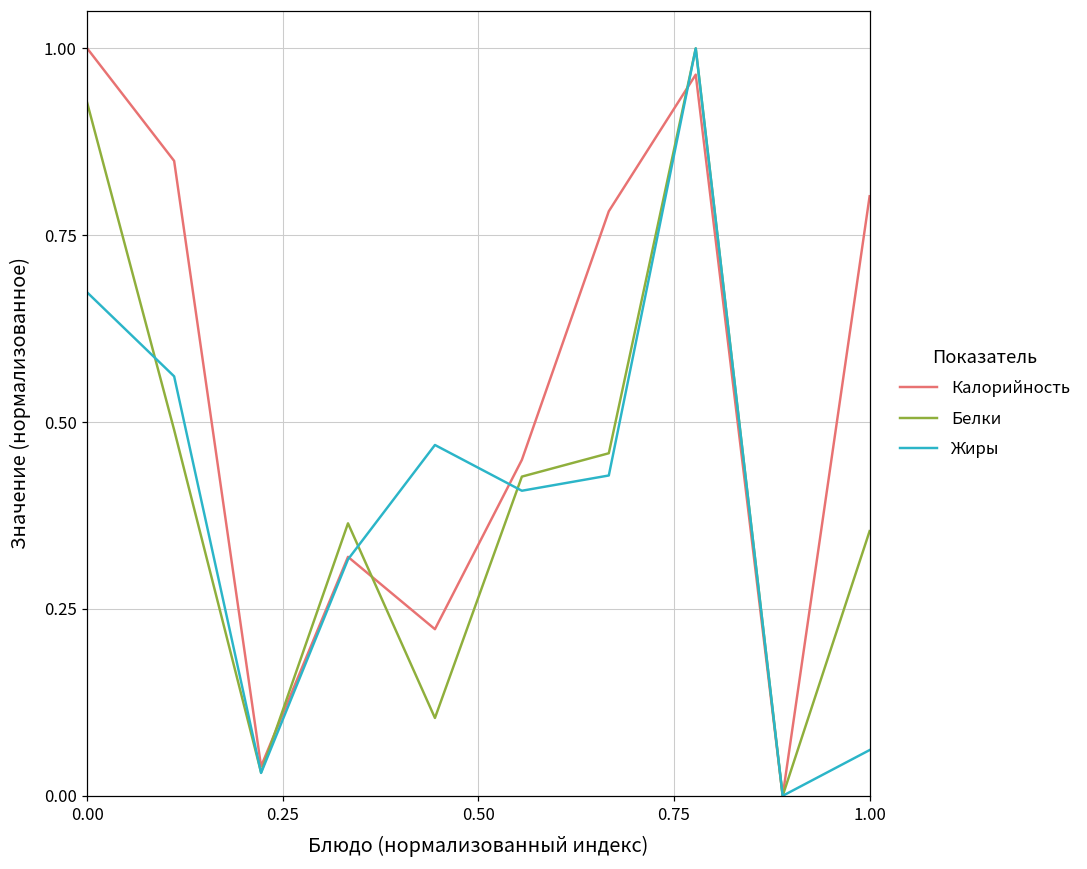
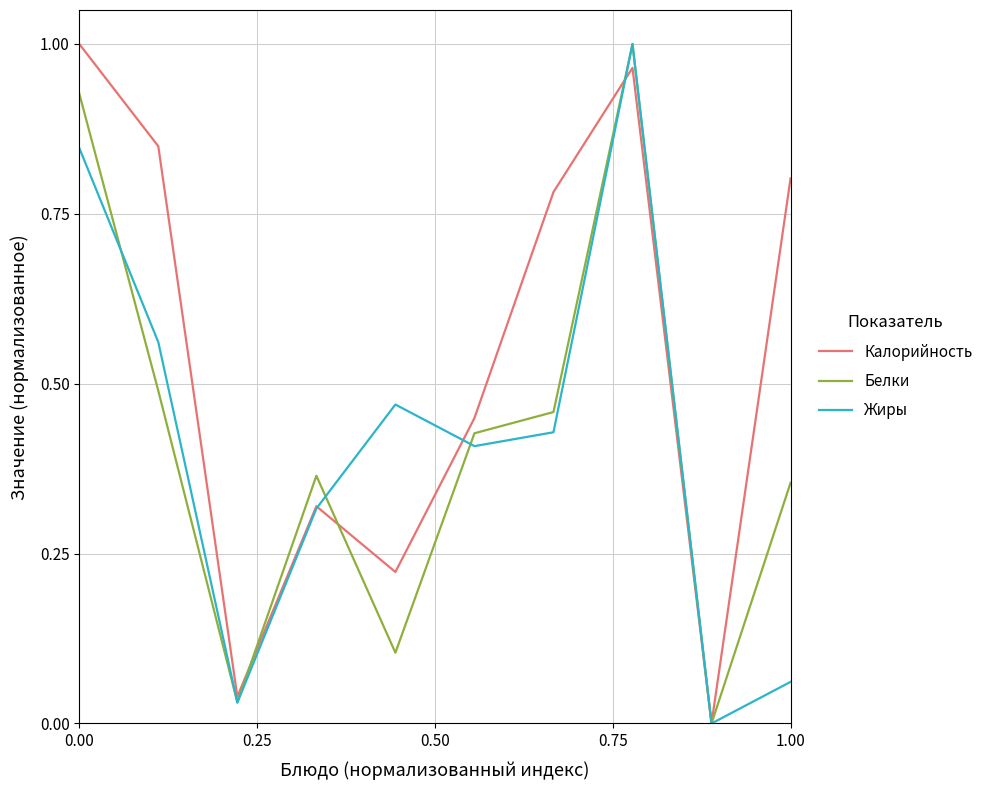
Жиры, 0.00: 0.67 -> 0.85
